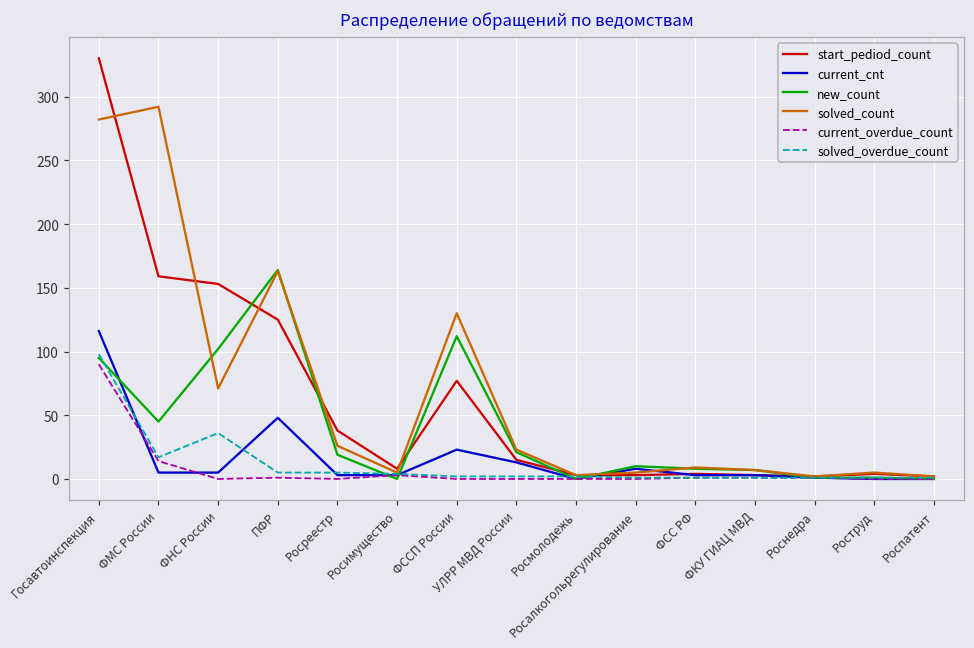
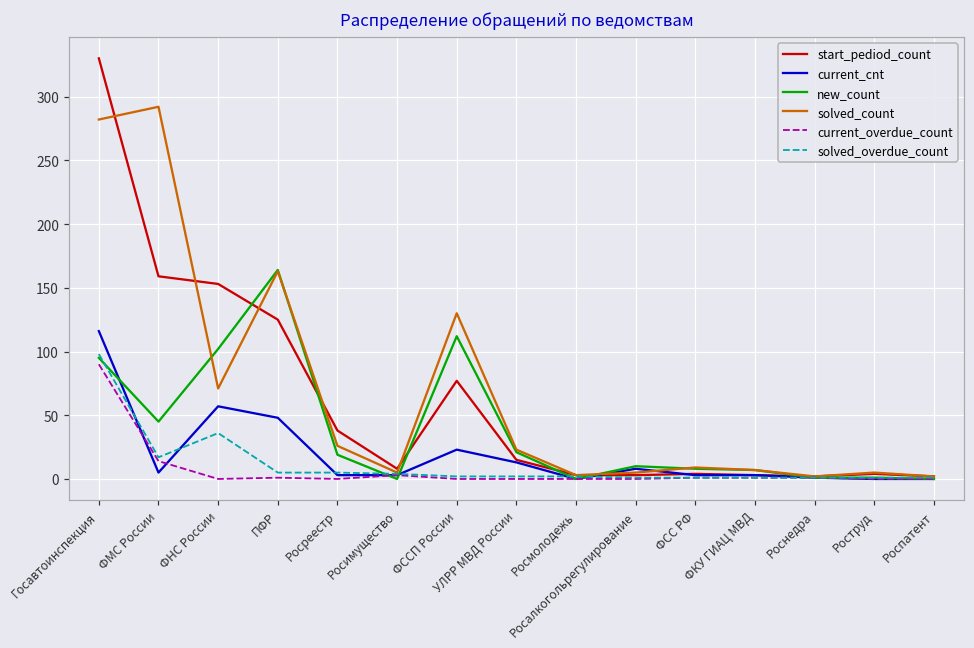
current_cnt, ФНС России: 5 -> 57
